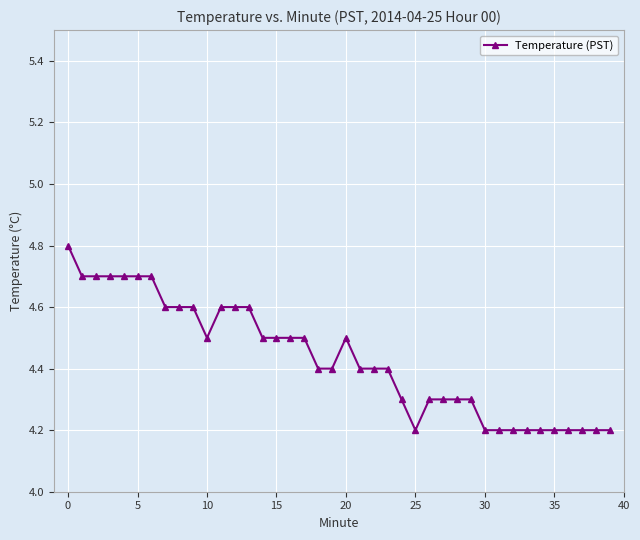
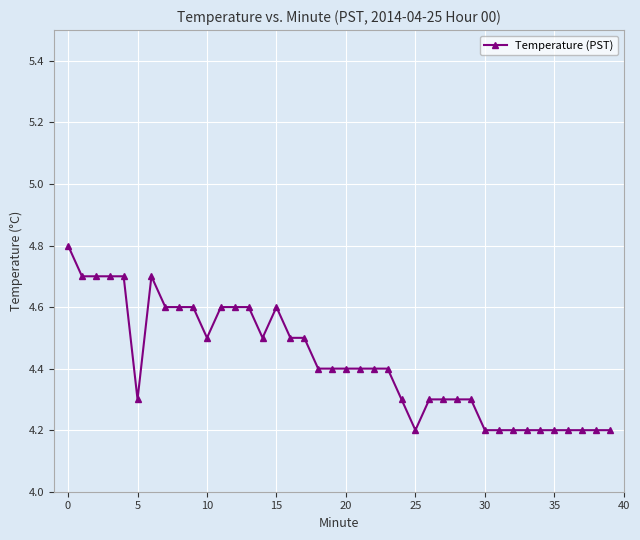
5: 4.7 -> 4.3
15: 4.5 -> 4.6
20: 4.5 -> 4.4
